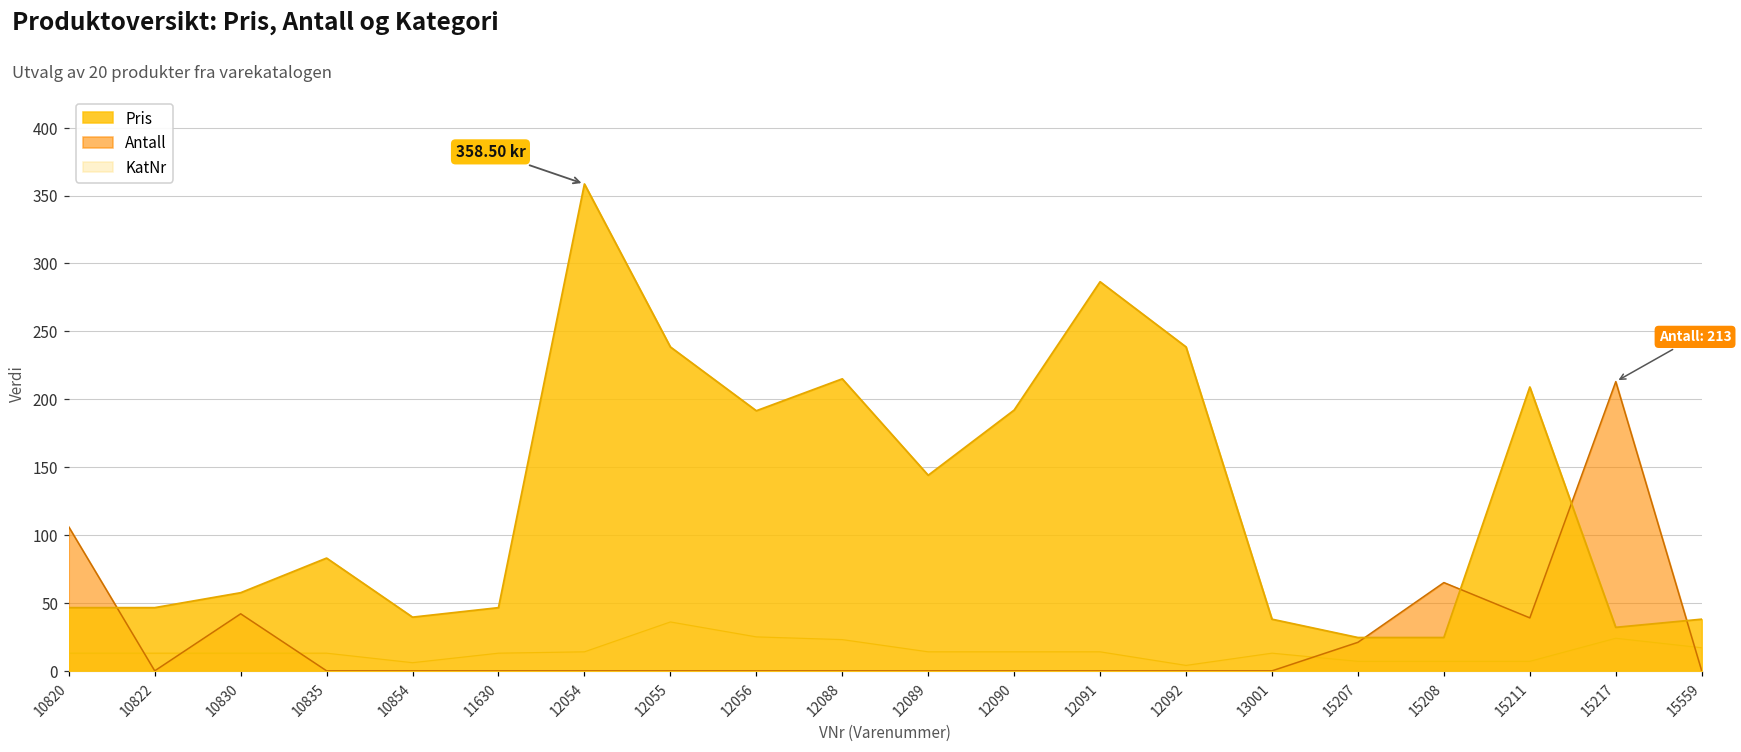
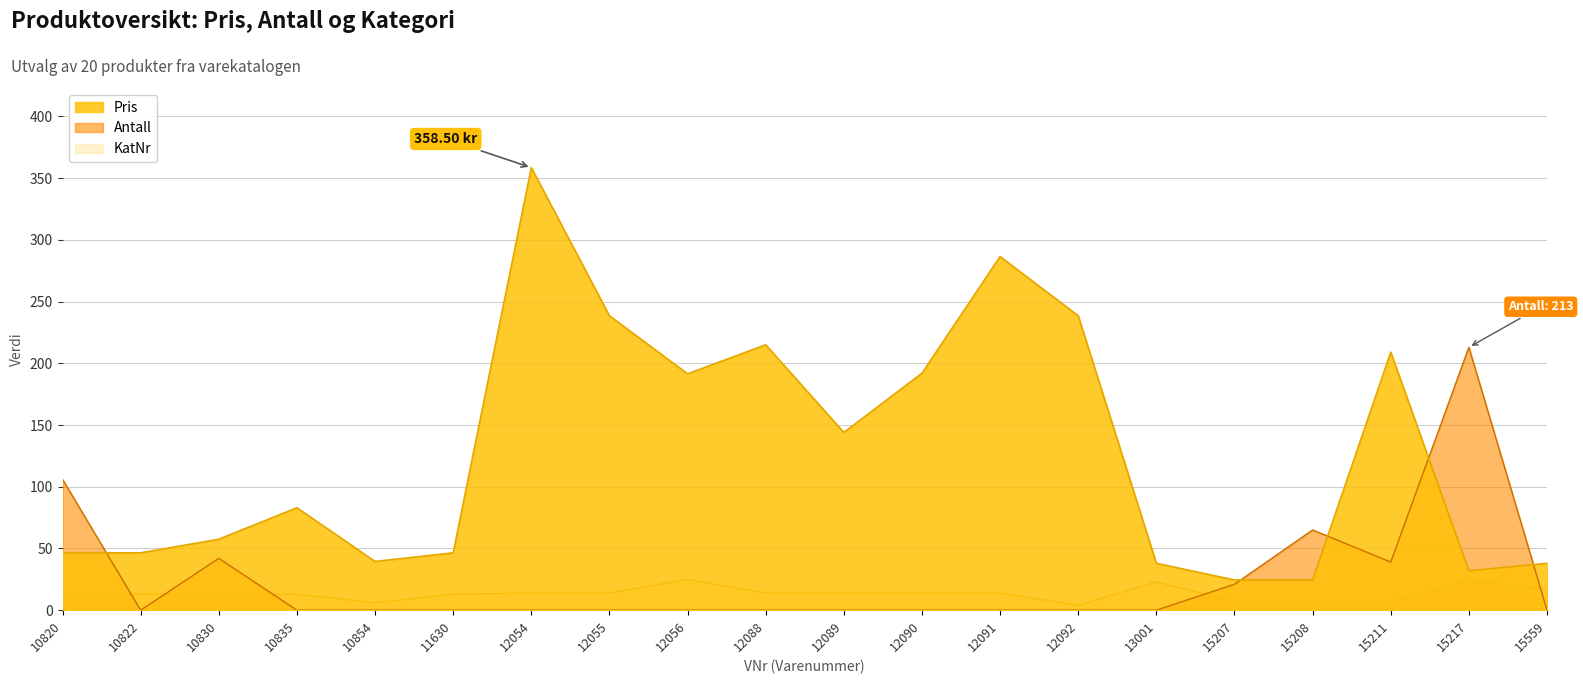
KatNr, 12055: 36 -> 14
KatNr, 12088: 23 -> 14
KatNr, 13001: 13 -> 23
